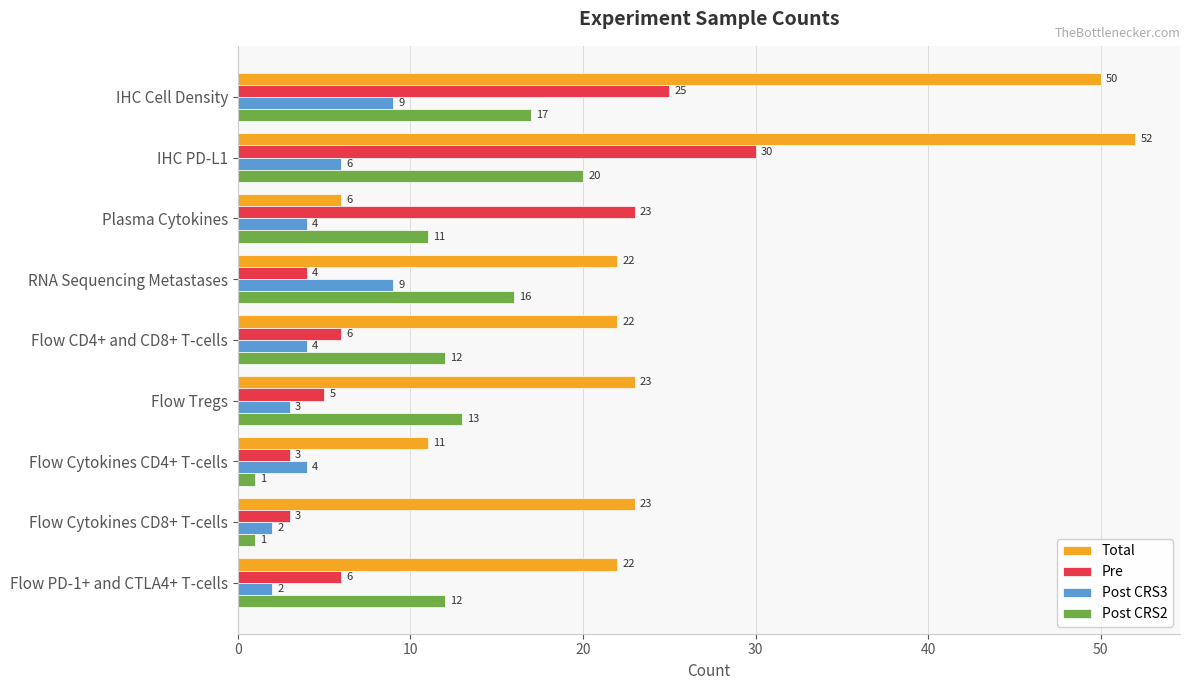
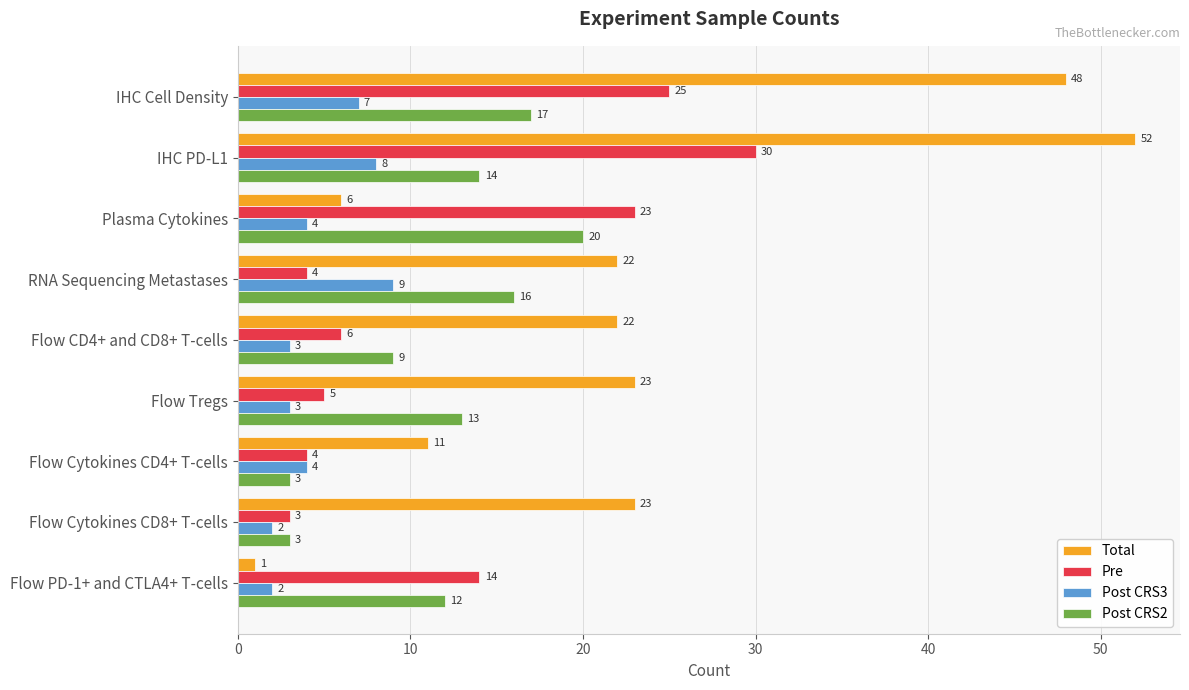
Total, IHC Cell Density: 50 -> 48
Post CRS3, IHC Cell Density: 9 -> 7
Post CRS3, IHC PD-L1: 6 -> 8
Post CRS2, IHC PD-L1: 20 -> 14
Post CRS2, Plasma Cytokines: 11 -> 20
Post CRS3, Flow CD4+ and CD8+ T-cells: 4 -> 3
Post CRS2, Flow CD4+ and CD8+ T-cells: 12 -> 9
Pre, Flow Cytokines CD4+ T-cells: 3 -> 4
Post CRS2, Flow Cytokines CD4+ T-cells: 1 -> 3
Post CRS2, Flow Cytokines CD8+ T-cells: 1 -> 3
Total, Flow PD-1+ and CTLA4+ T-cells: 22 -> 1
Pre, Flow PD-1+ and CTLA4+ T-cells: 6 -> 14
